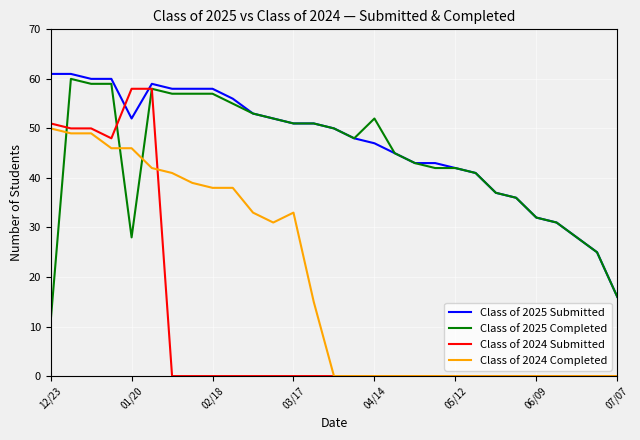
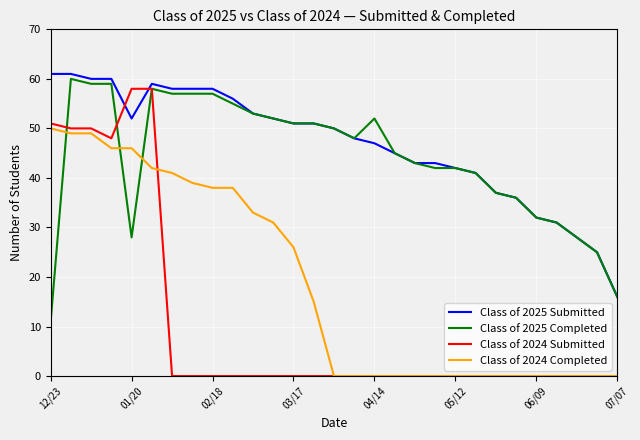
Class of 2024 Completed, 03/17: 33 -> 26
